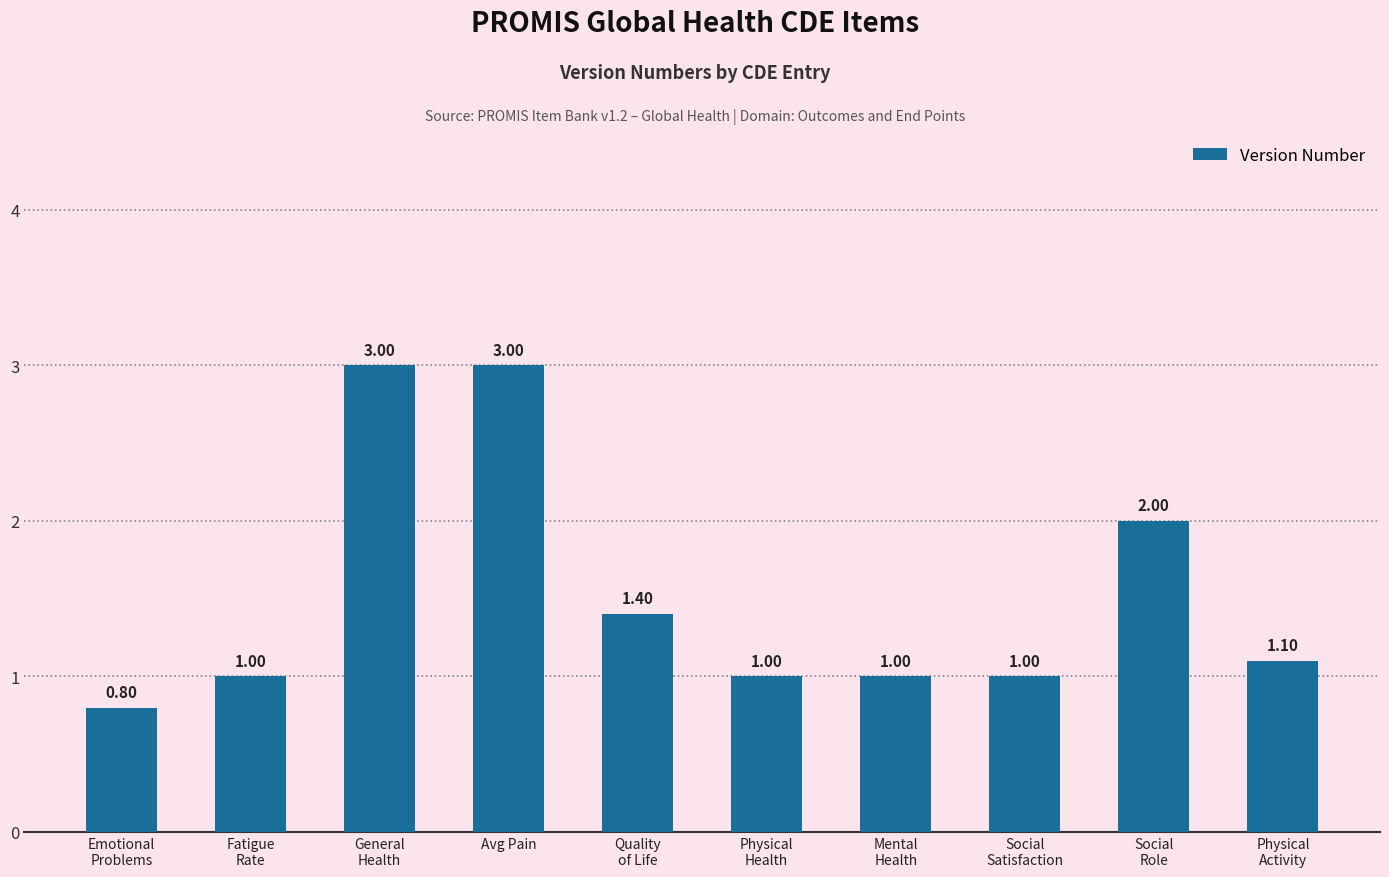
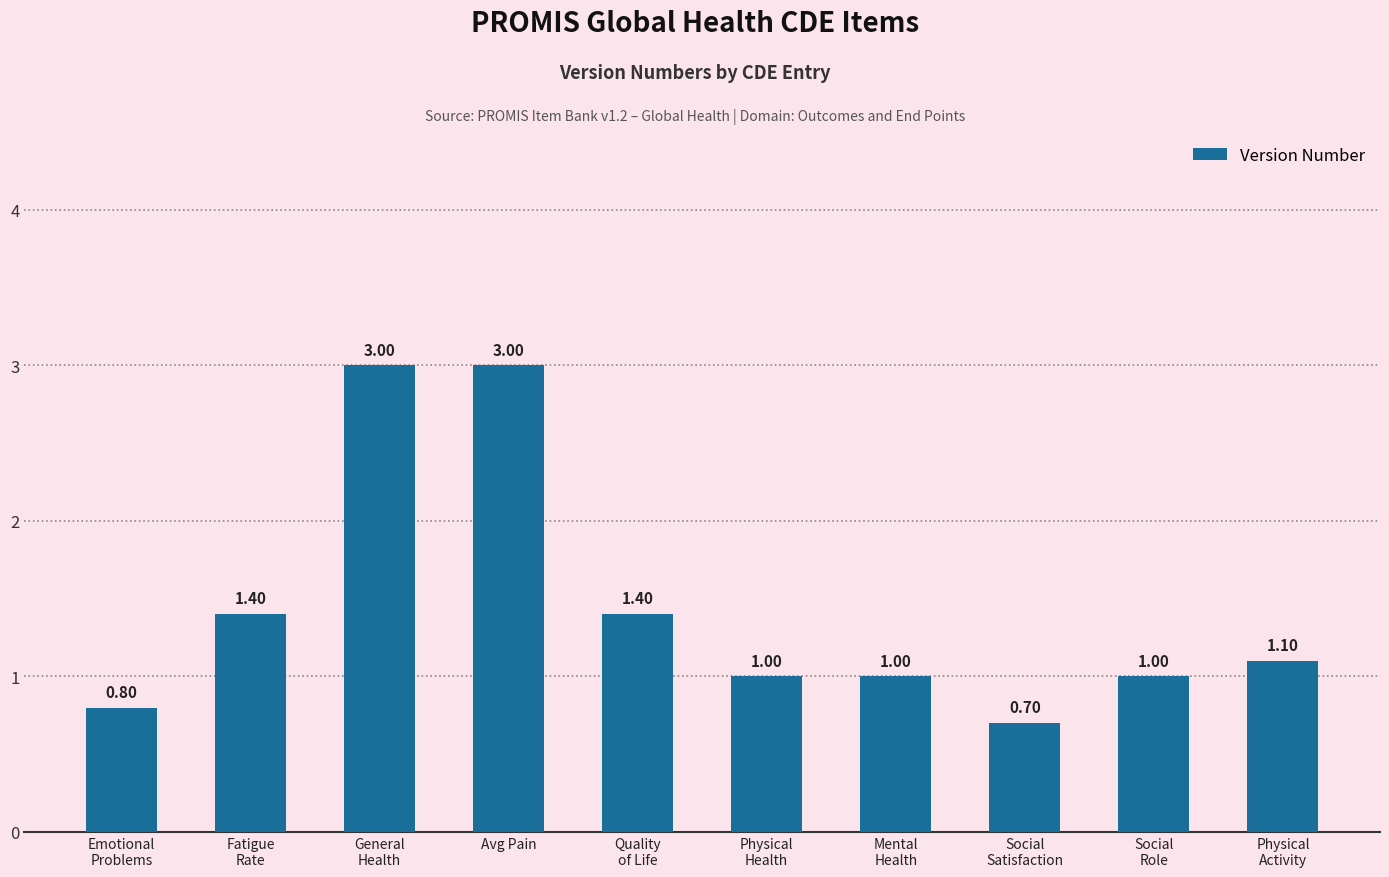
Fatigue Rate: 1.00 -> 1.40
Social Satisfaction: 1.00 -> 0.70
Social Role: 2.00 -> 1.00
